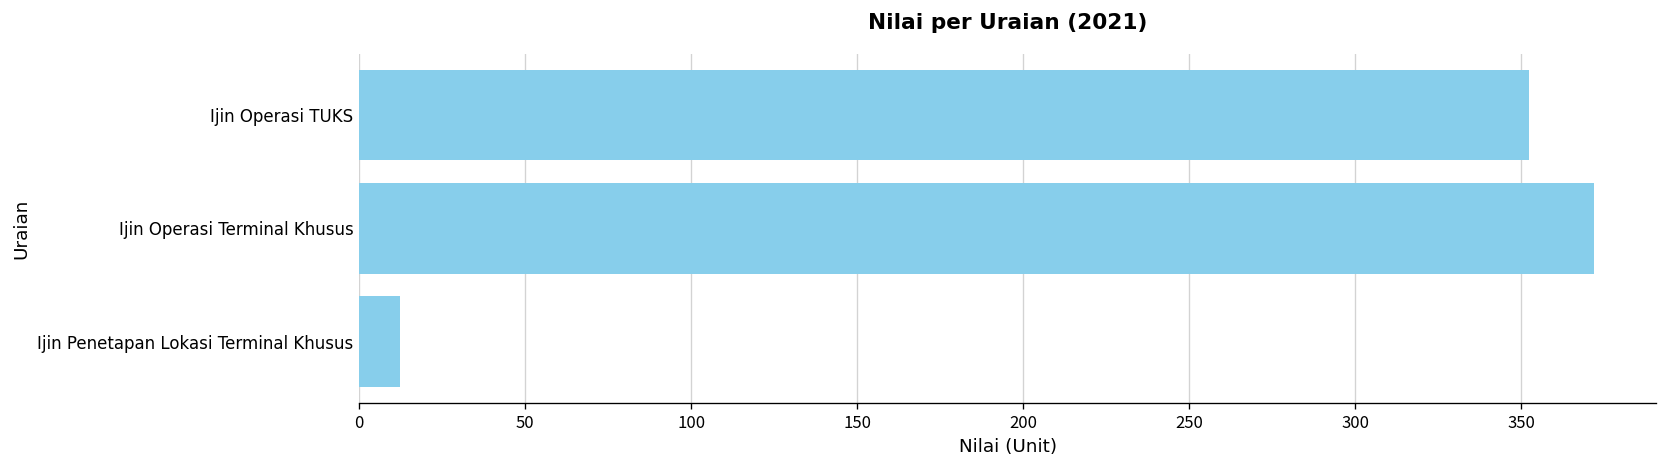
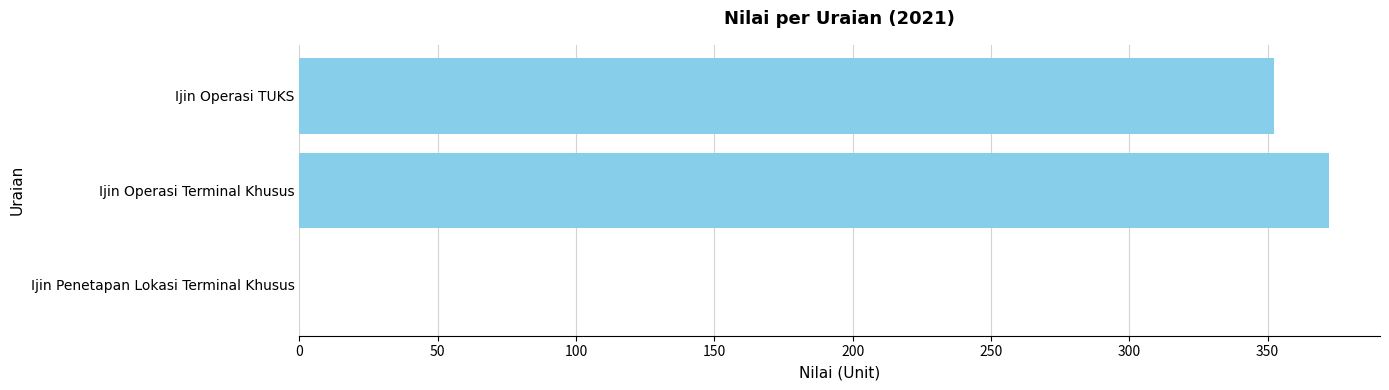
Ijin Penetapan Lokasi Terminal Khusus: 12 -> 0
